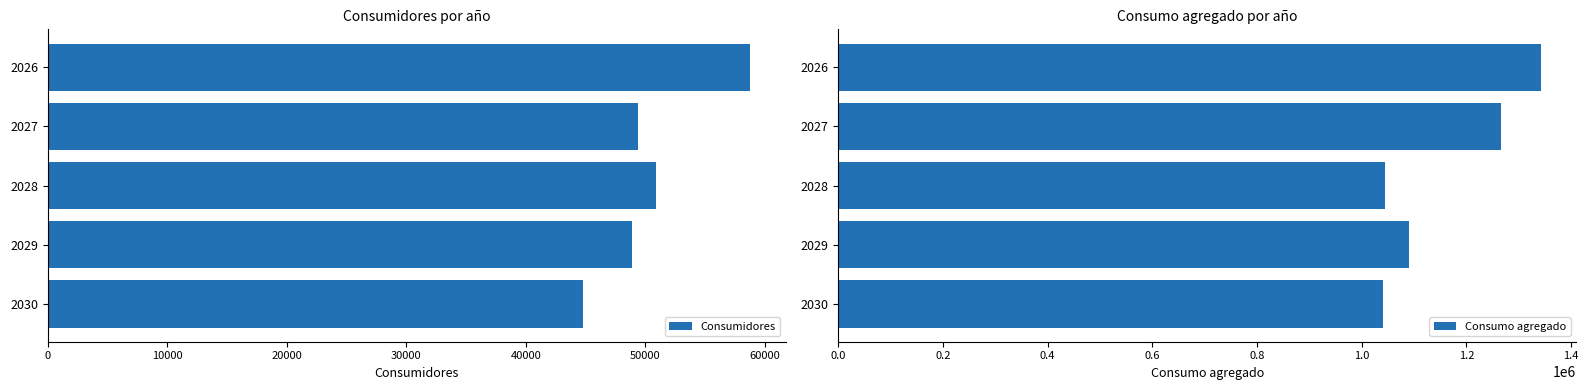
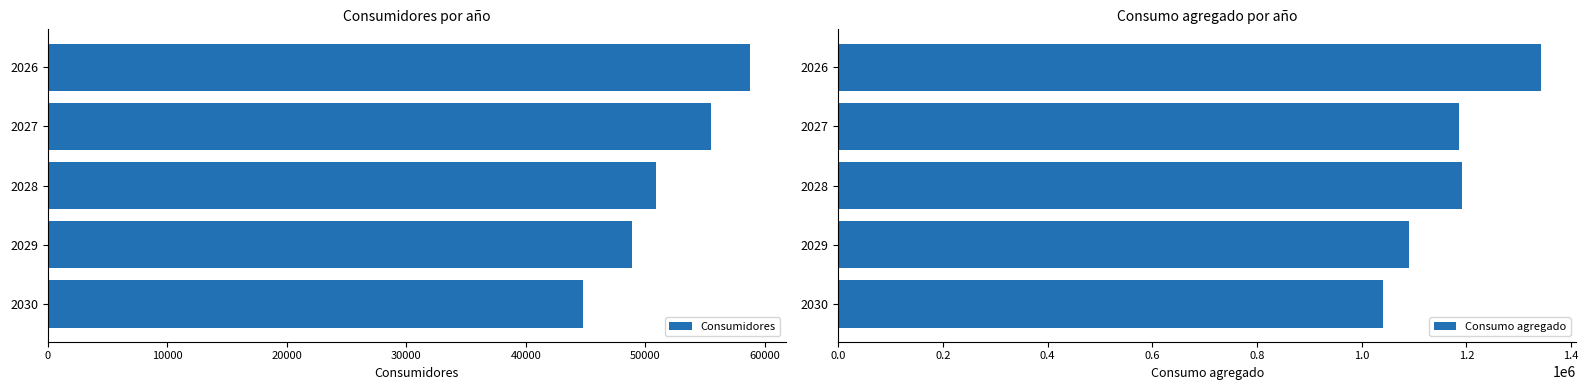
Consumidores por año, 2027: 49400 -> 55500
Consumo agregado por año, 2027: 1270000 -> 1190000
Consumo agregado por año, 2028: 1040000 -> 1190000
